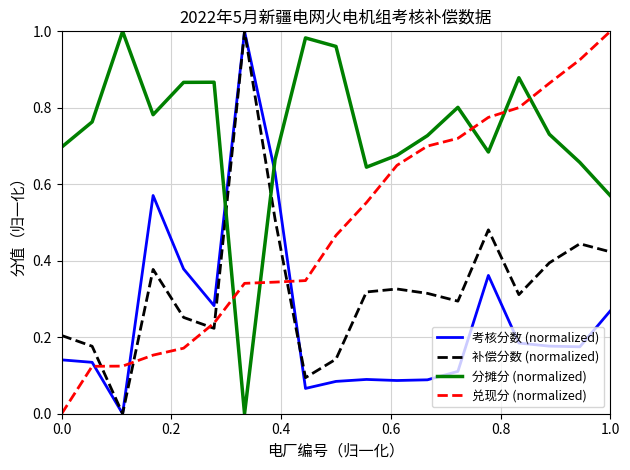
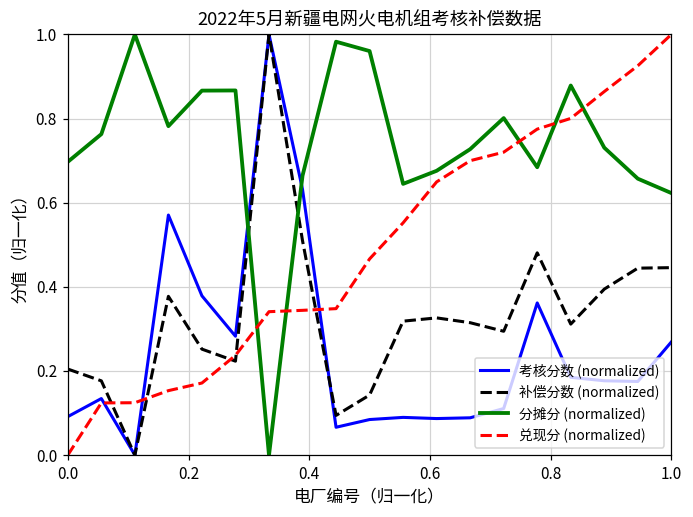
考核分数 (normalized), 0.0: 0.14 -> 0.09
补偿分数 (normalized), 1.0: 0.42 -> 0.45
分摊分 (normalized), 1.0: 0.57 -> 0.62
